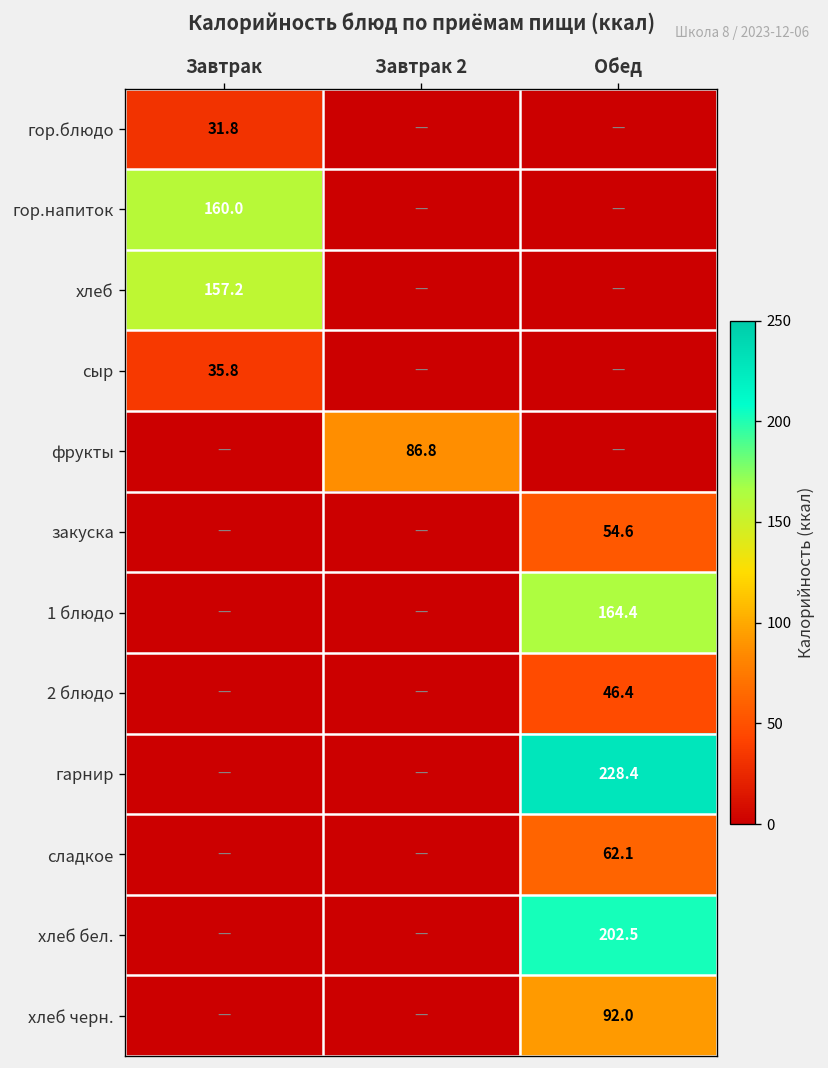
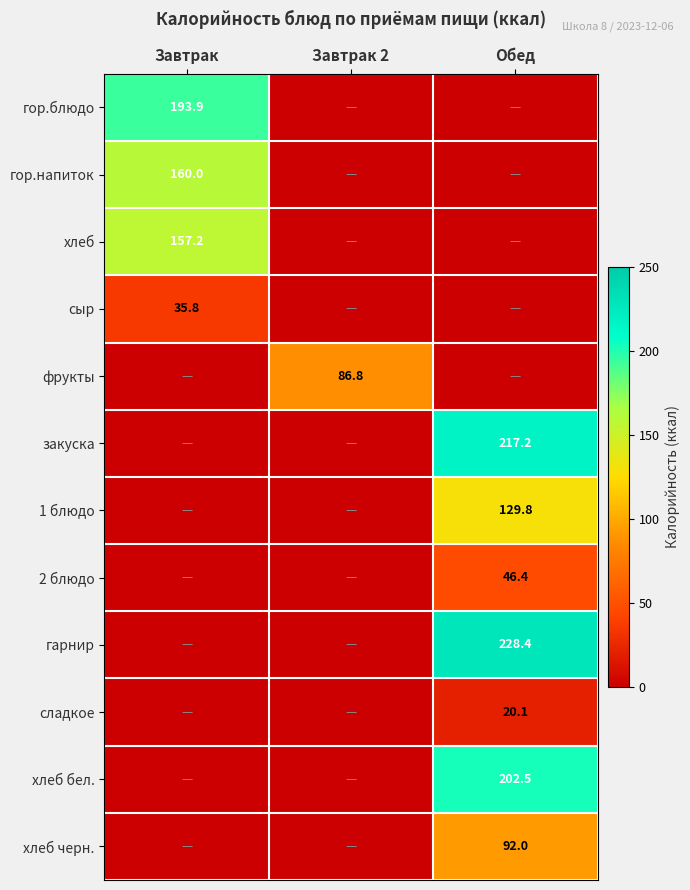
гор.блюдо, Завтрак: 31.8 -> 193.9
закуска, Обед: 54.6 -> 217.2
1 блюдо, Обед: 164.4 -> 129.8
сладкое, Обед: 62.1 -> 20.1
